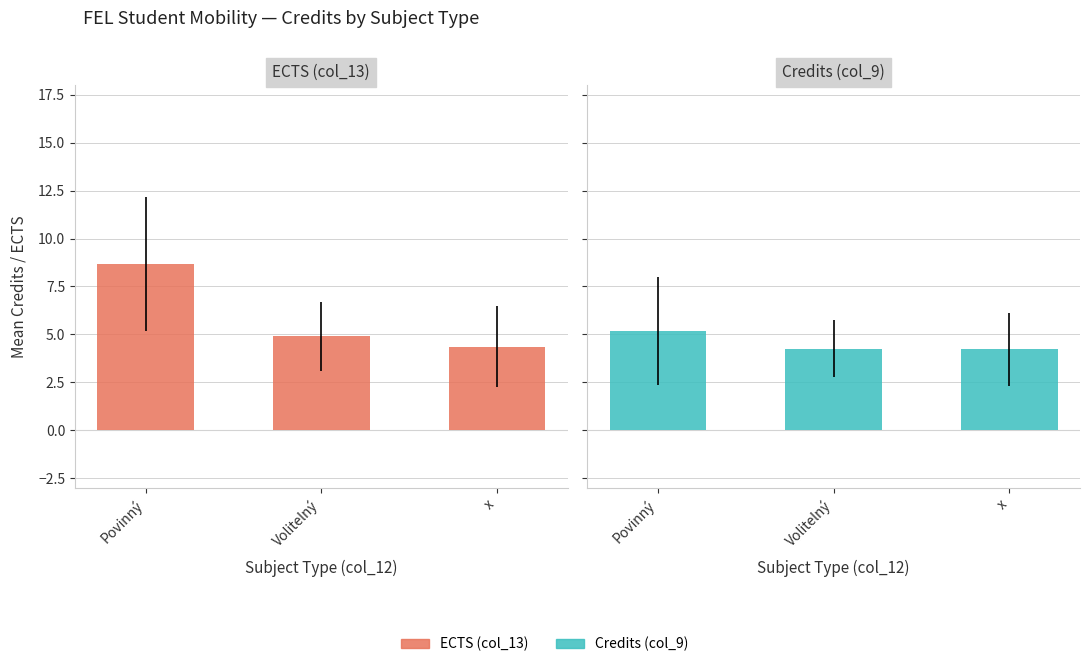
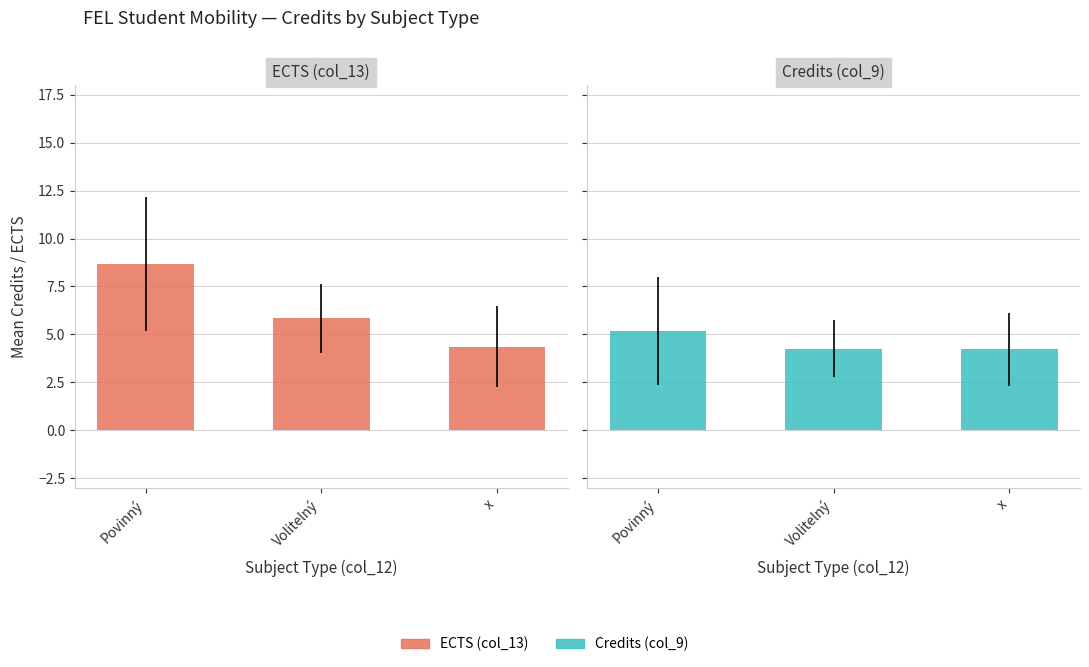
ECTS (col_13), Volitelný: 4.9 -> 5.8
